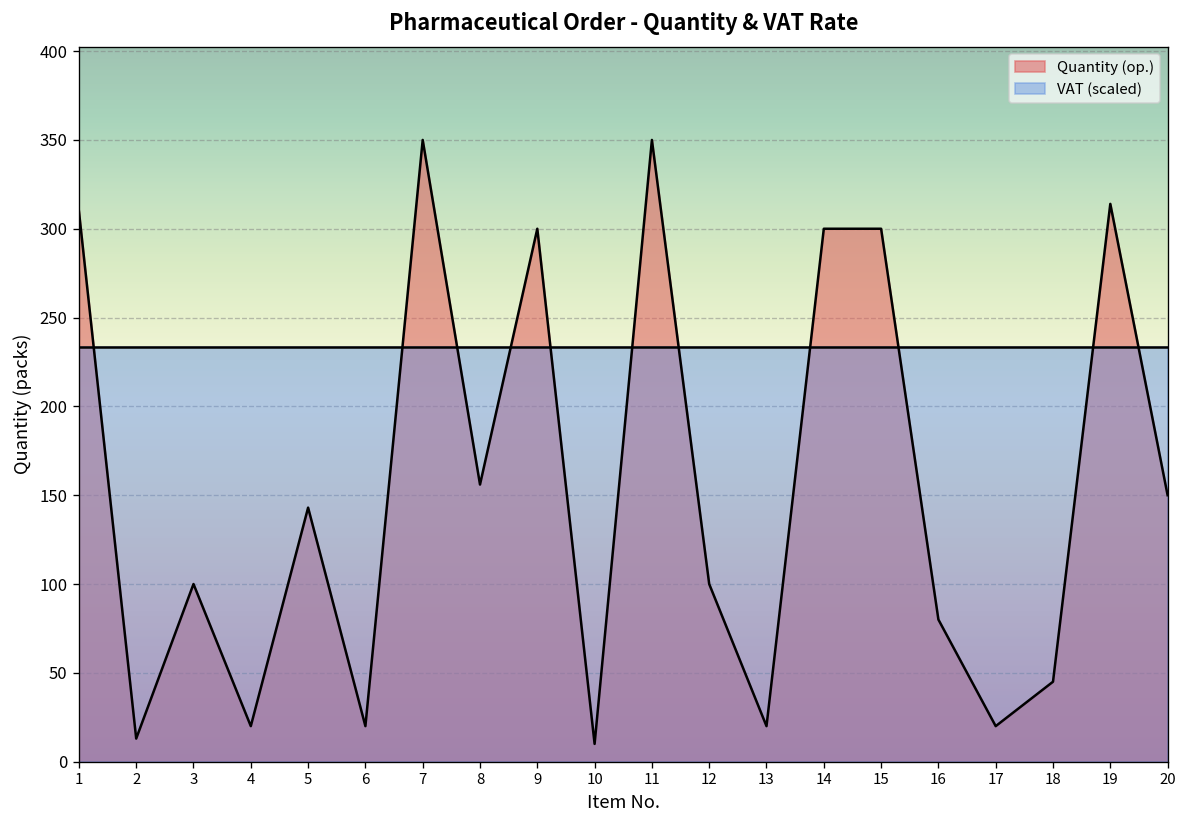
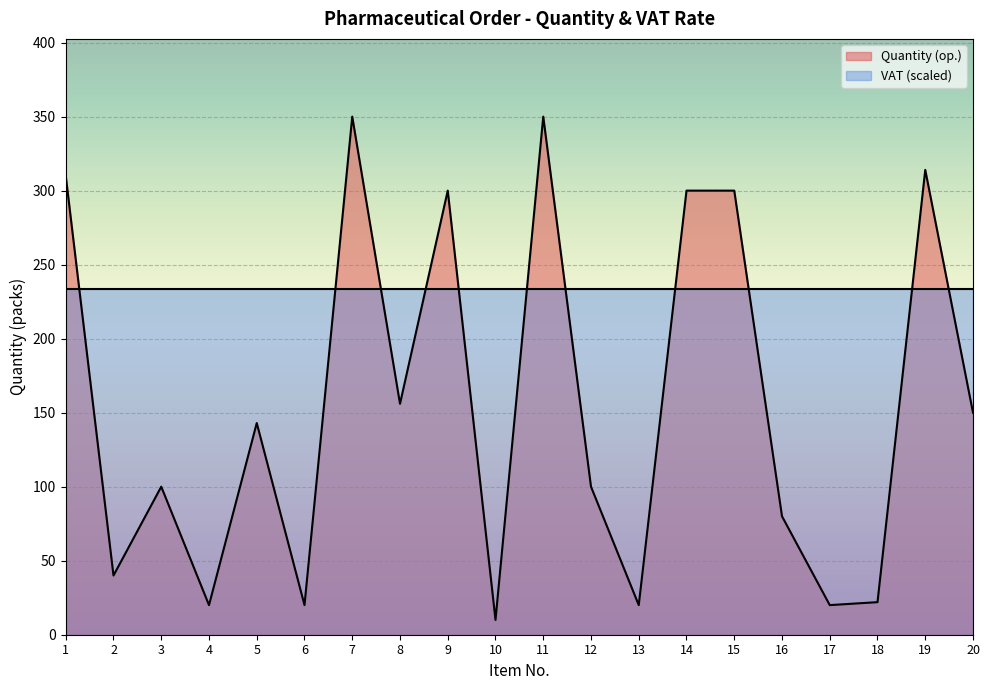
Quantity (op.), 2: 13 -> 40
Quantity (op.), 18: 45 -> 22
